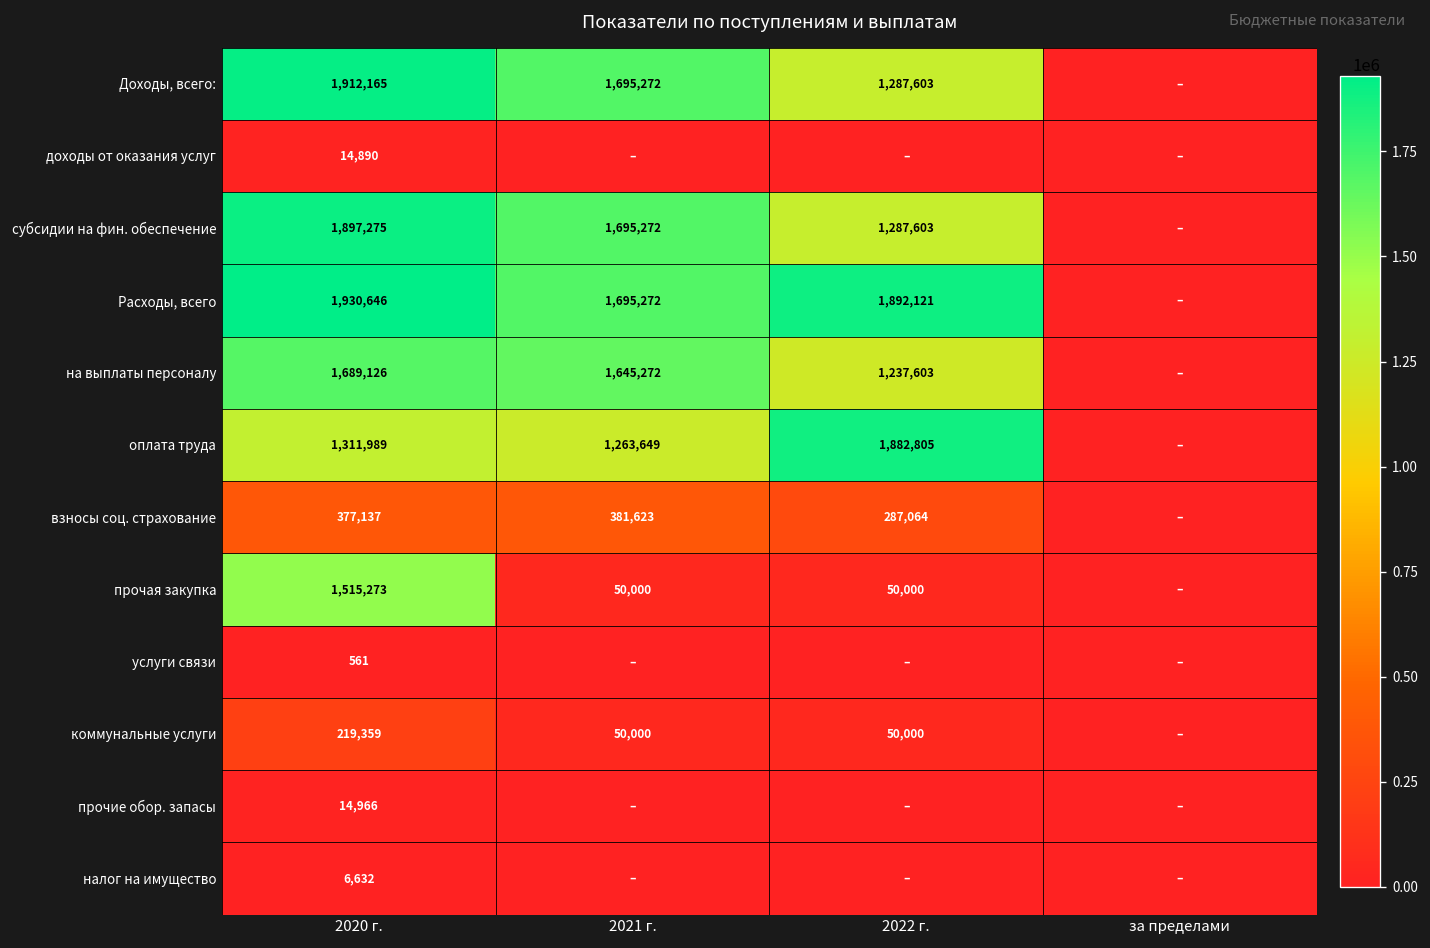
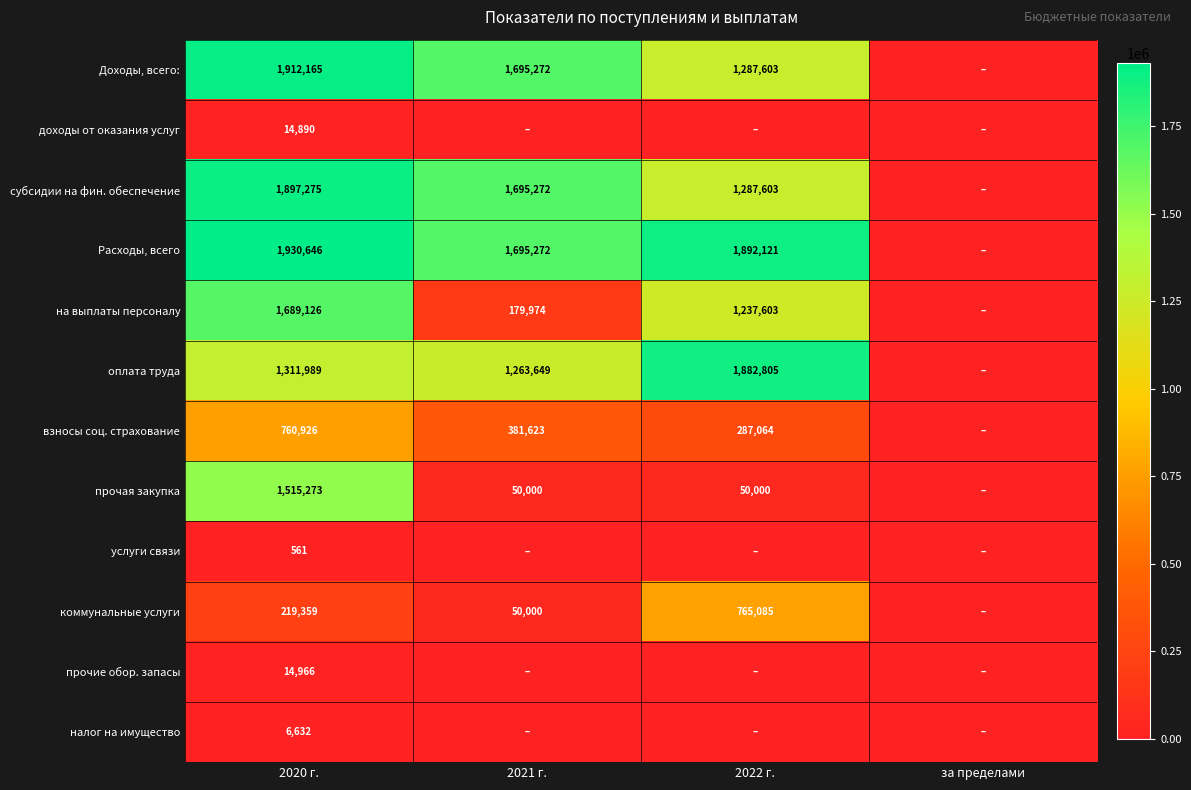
на выплаты персоналу, 2021 г.: 1,645,272 -> 179,974
взносы соц. страхование, 2020 г.: 377,137 -> 760,926
коммунальные услуги, 2022 г.: 50,000 -> 765,085
